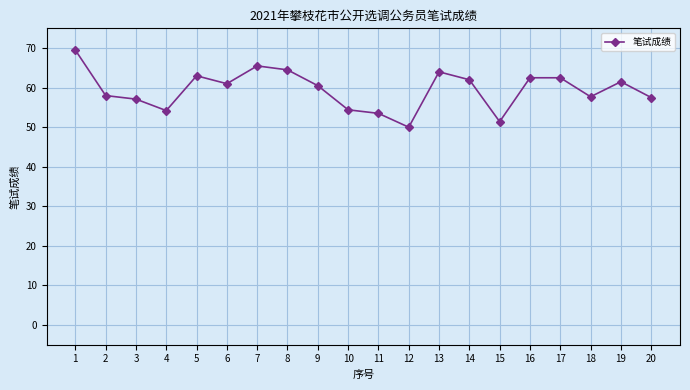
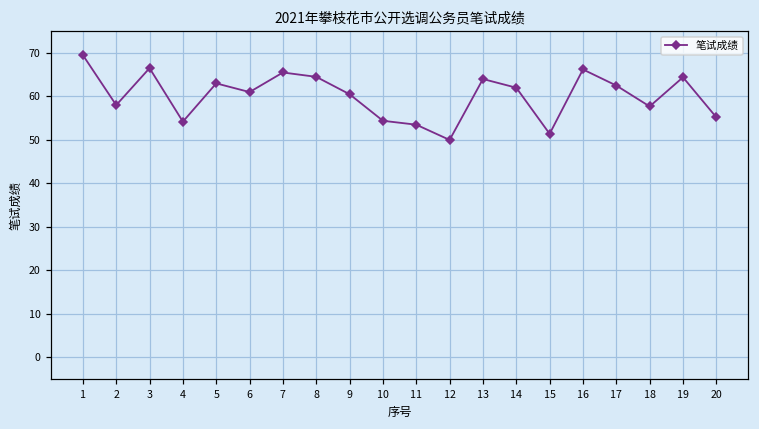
3: 57 -> 67
16: 63 -> 66
19: 62 -> 64
20: 58 -> 55
